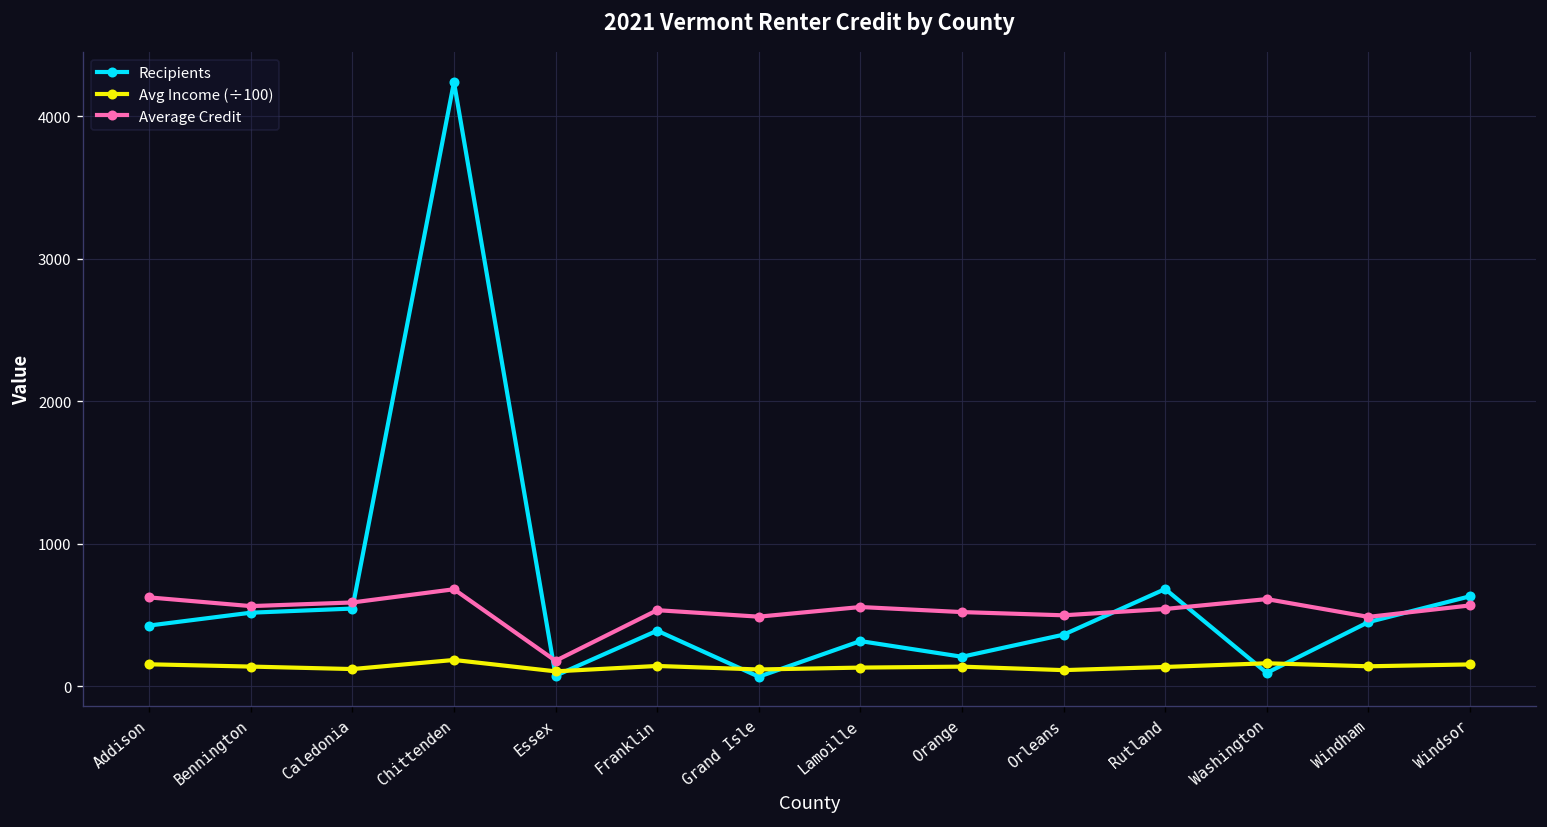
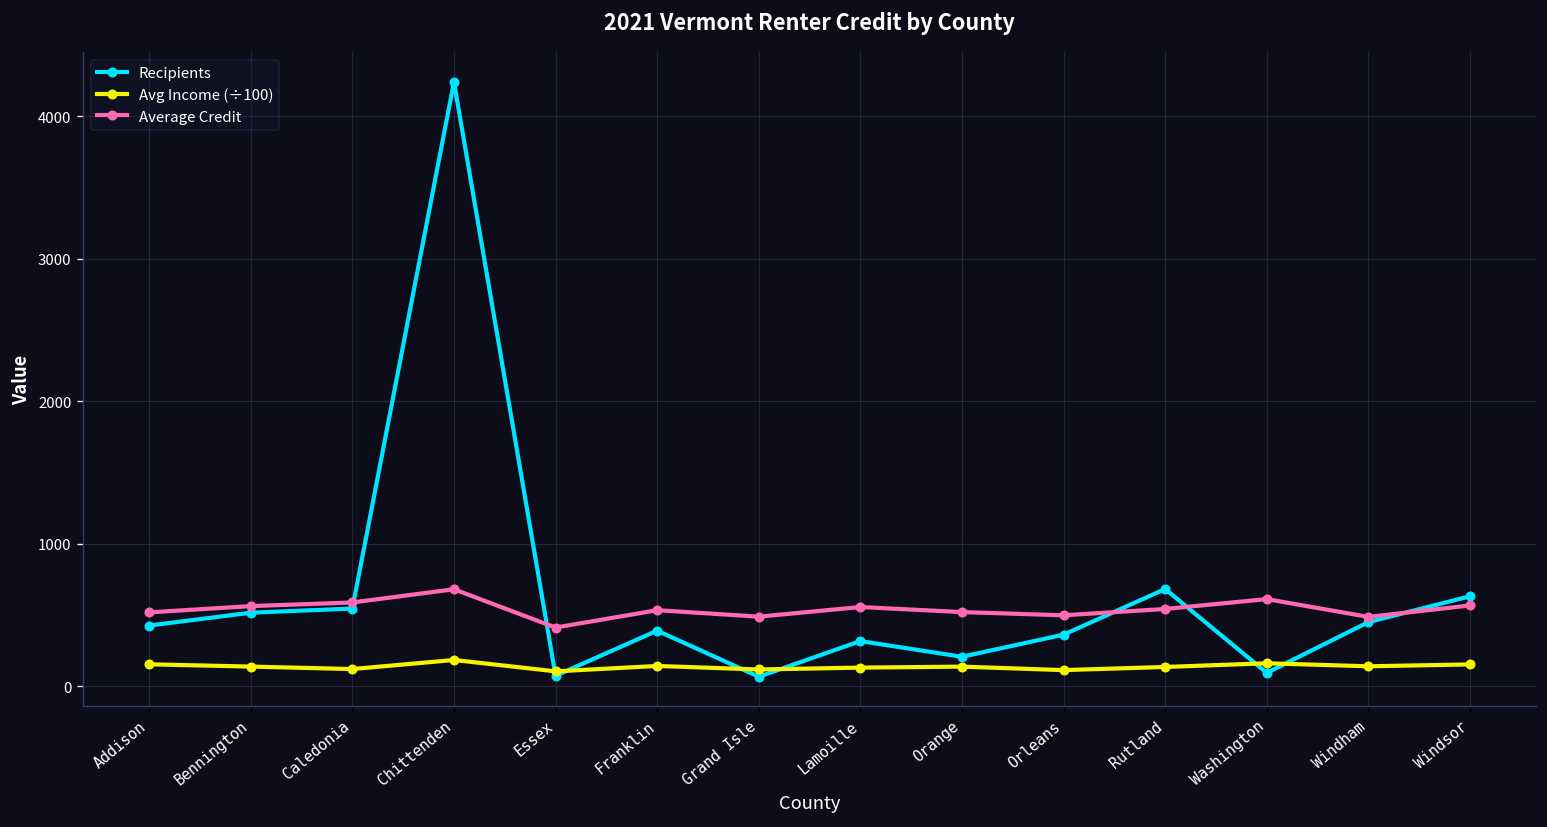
Average Credit, Addison: 620 -> 520
Average Credit, Essex: 180 -> 410
